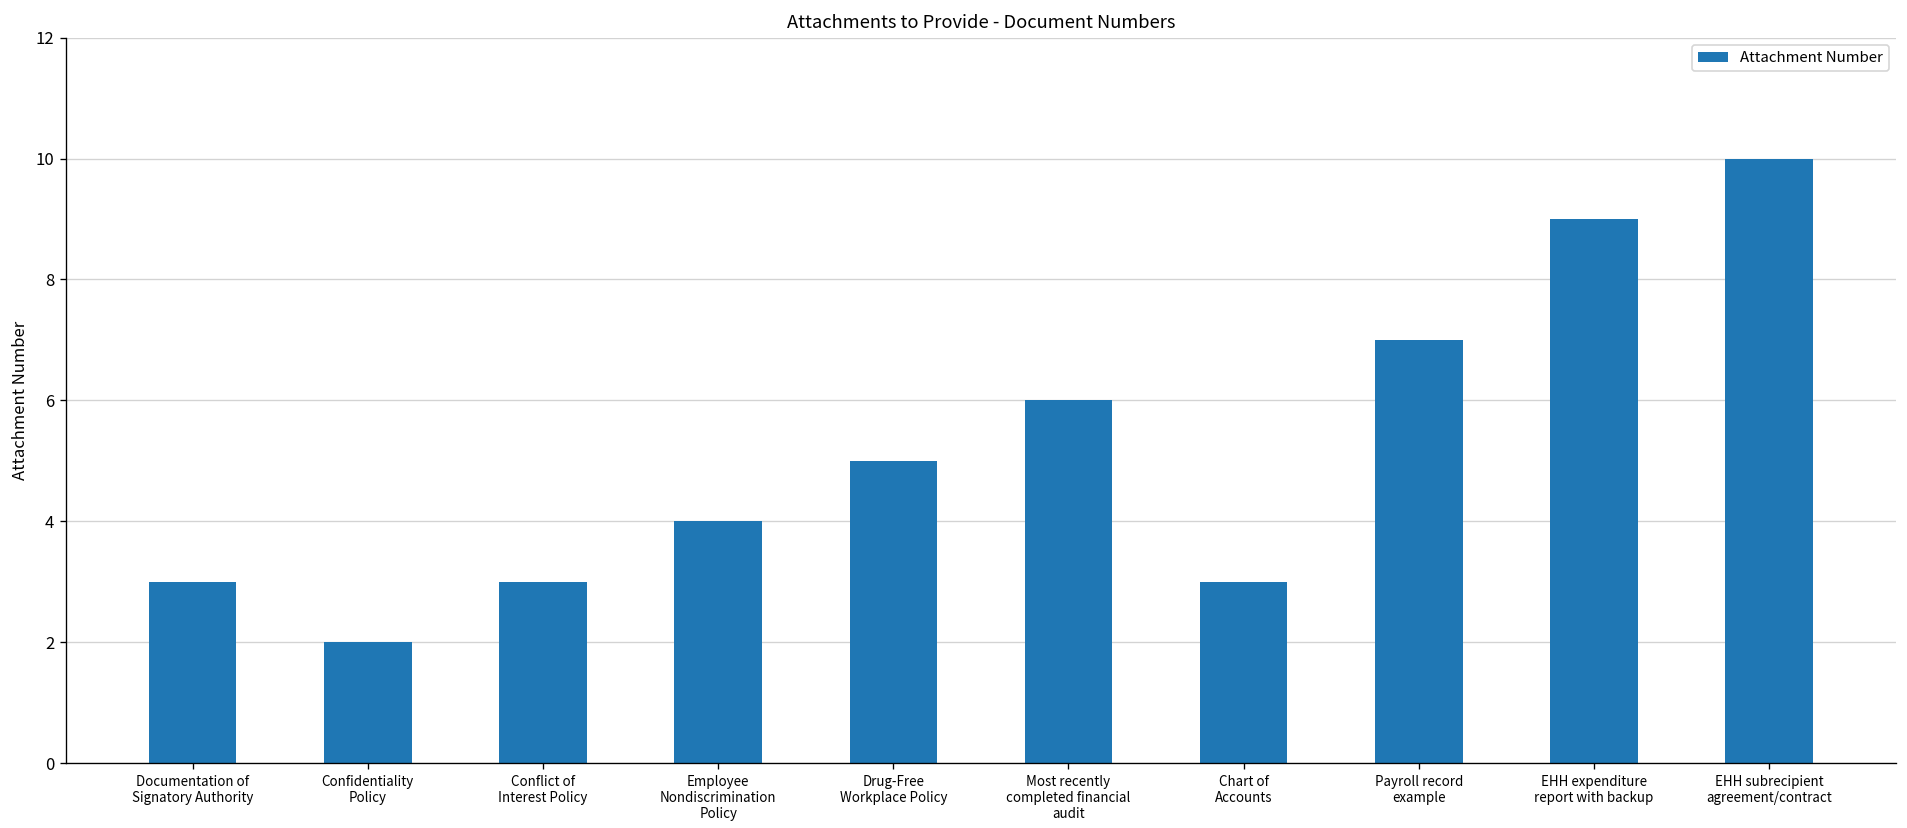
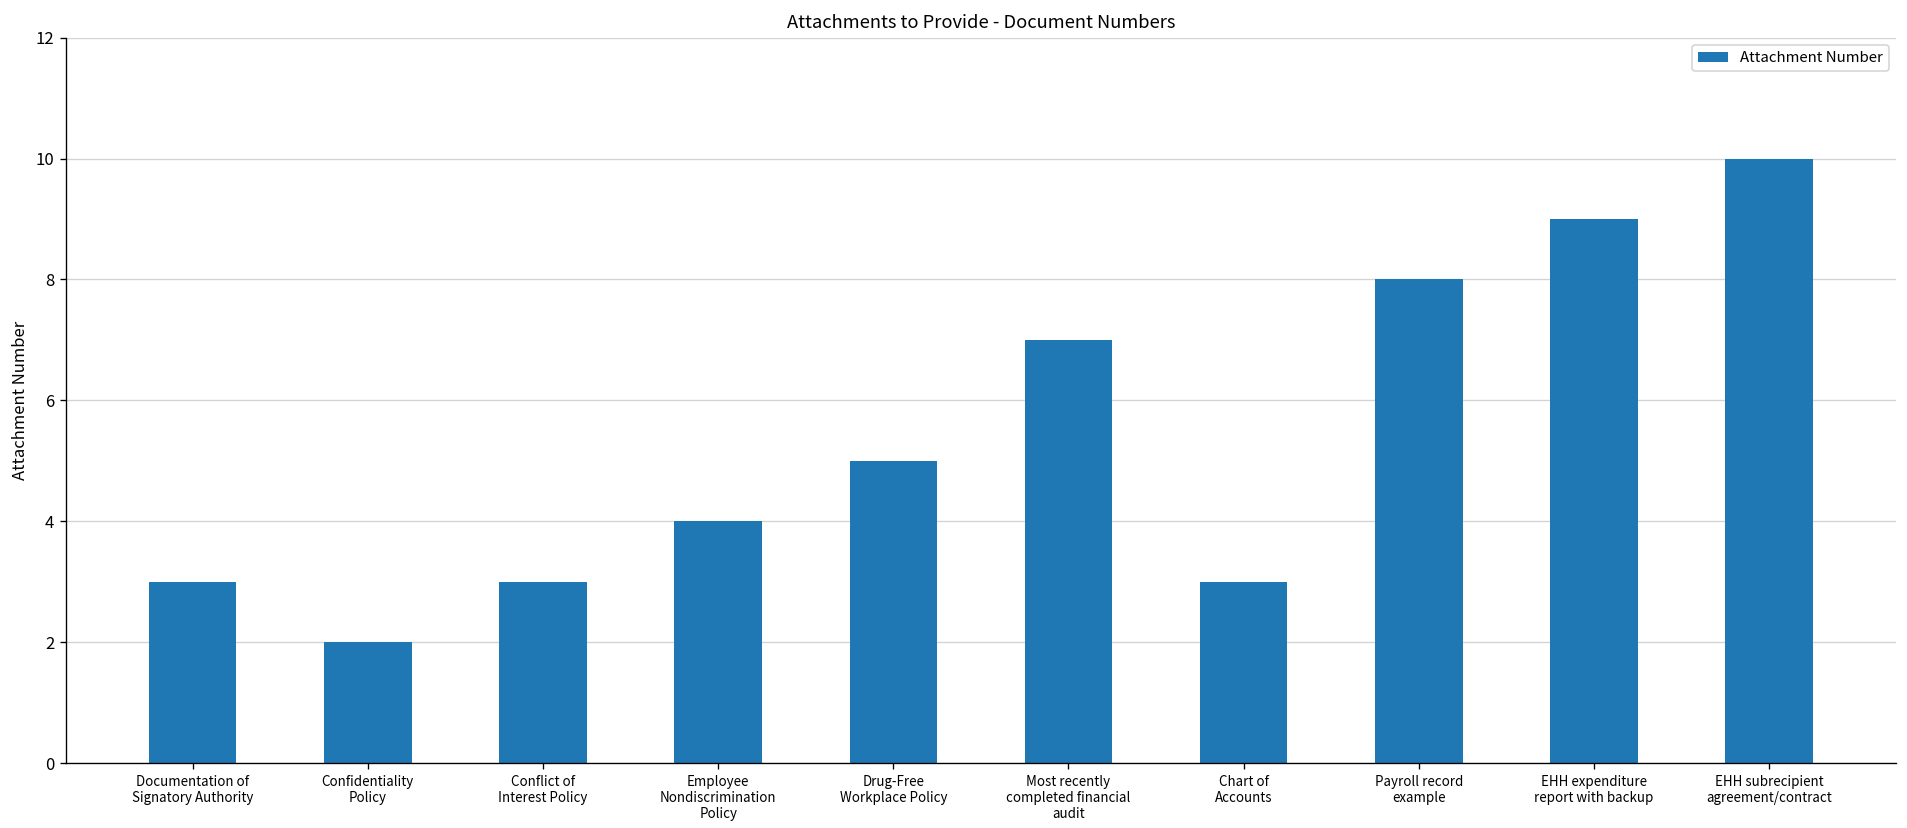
Most recently completed financial audit: 6 -> 7
Payroll record example: 7 -> 8
